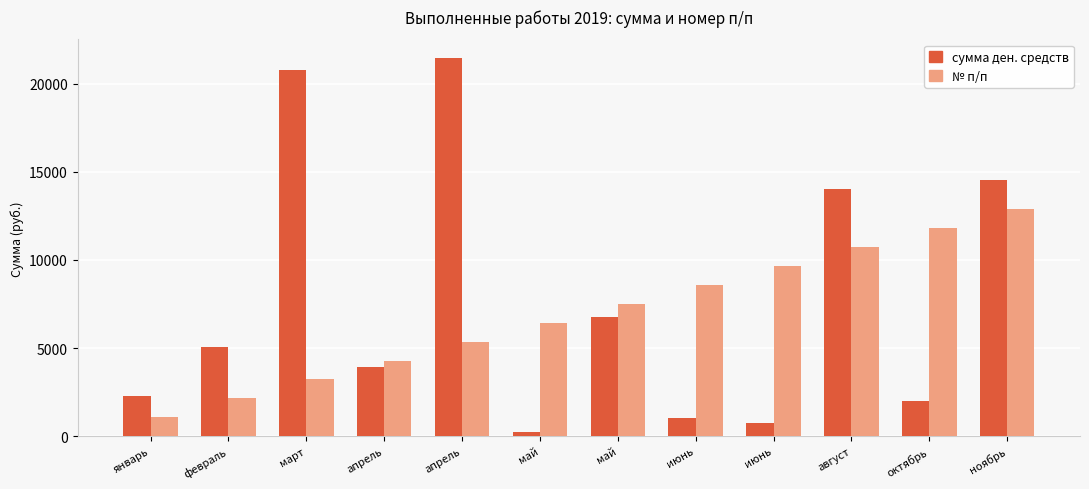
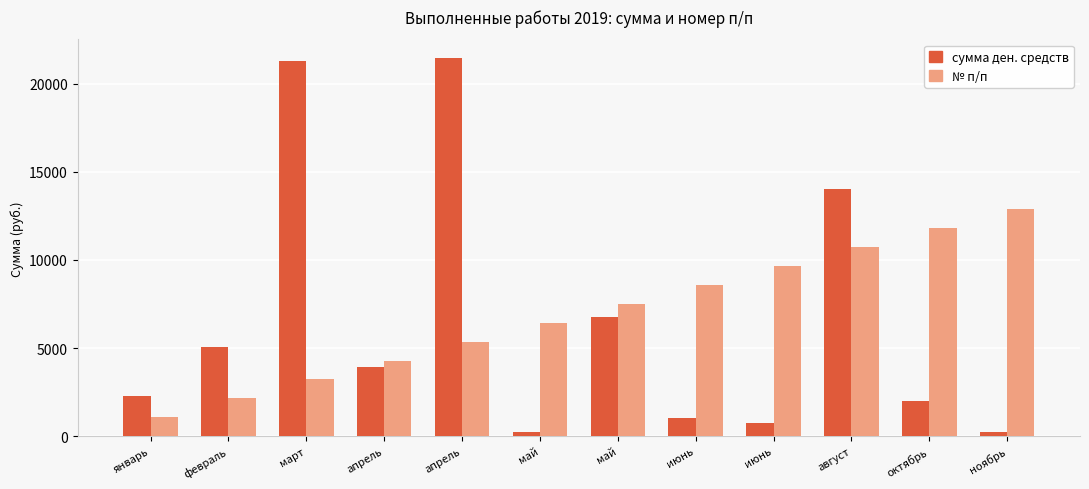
сумма ден. средств, март: 20800 -> 21300
сумма ден. средств, ноябрь: 14500 -> 200
